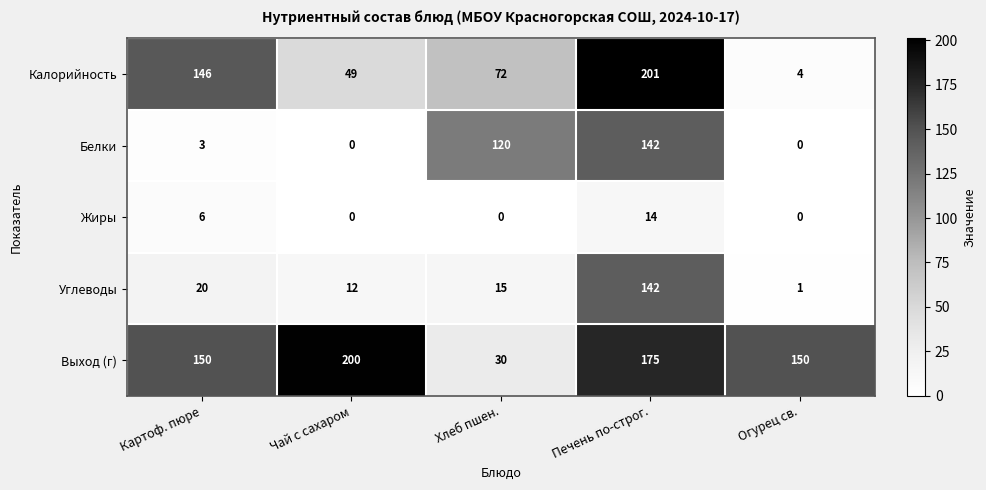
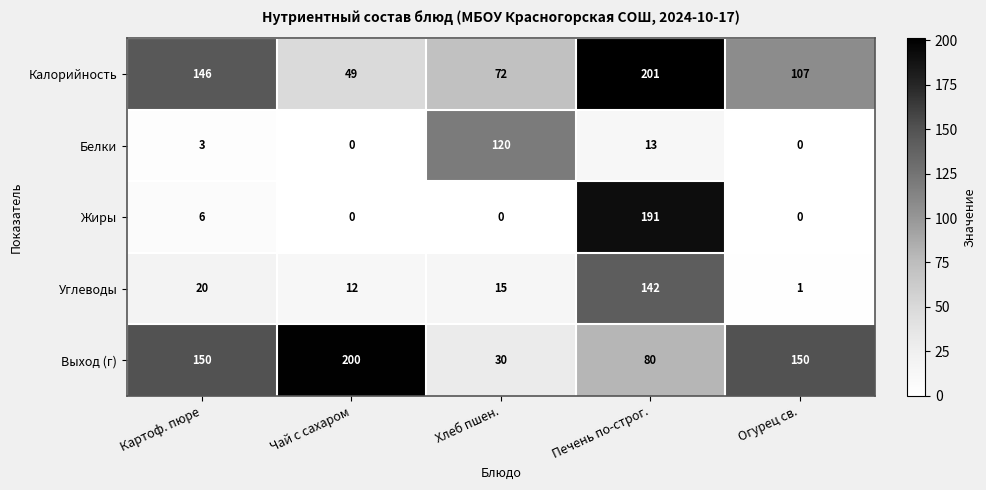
Калорийность, Огурец св.: 4 -> 107
Белки, Печень по-строг.: 142 -> 13
Жиры, Печень по-строг.: 14 -> 191
Выход (г), Печень по-строг.: 175 -> 80
